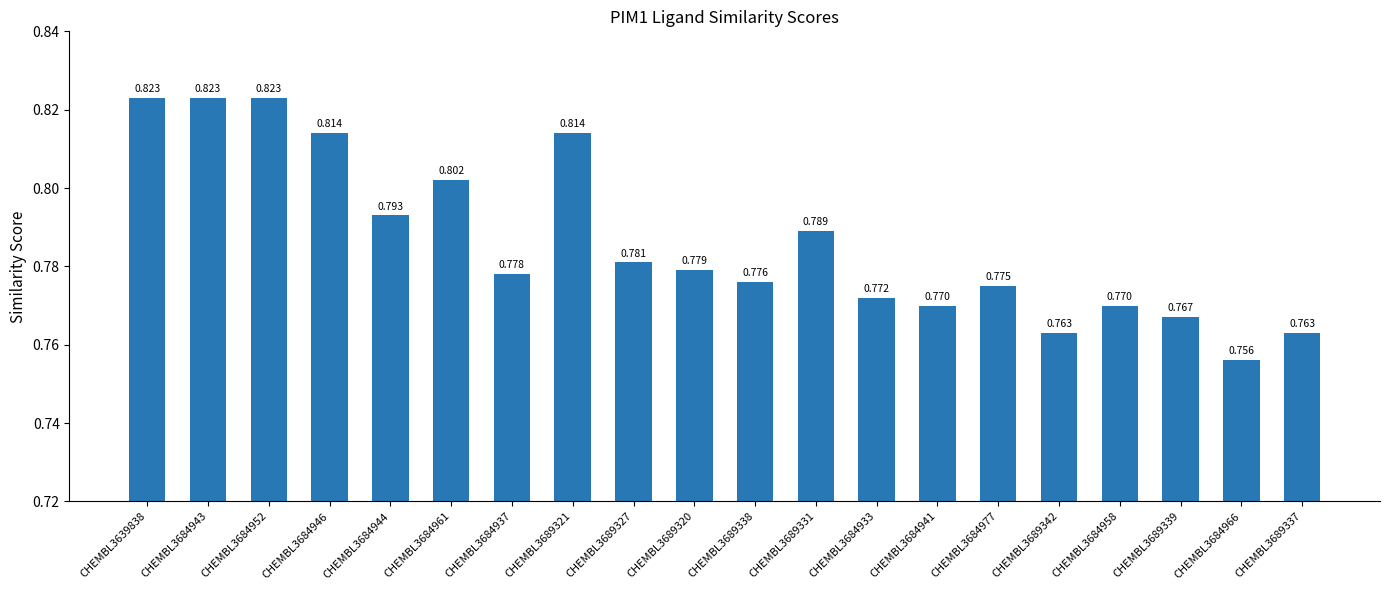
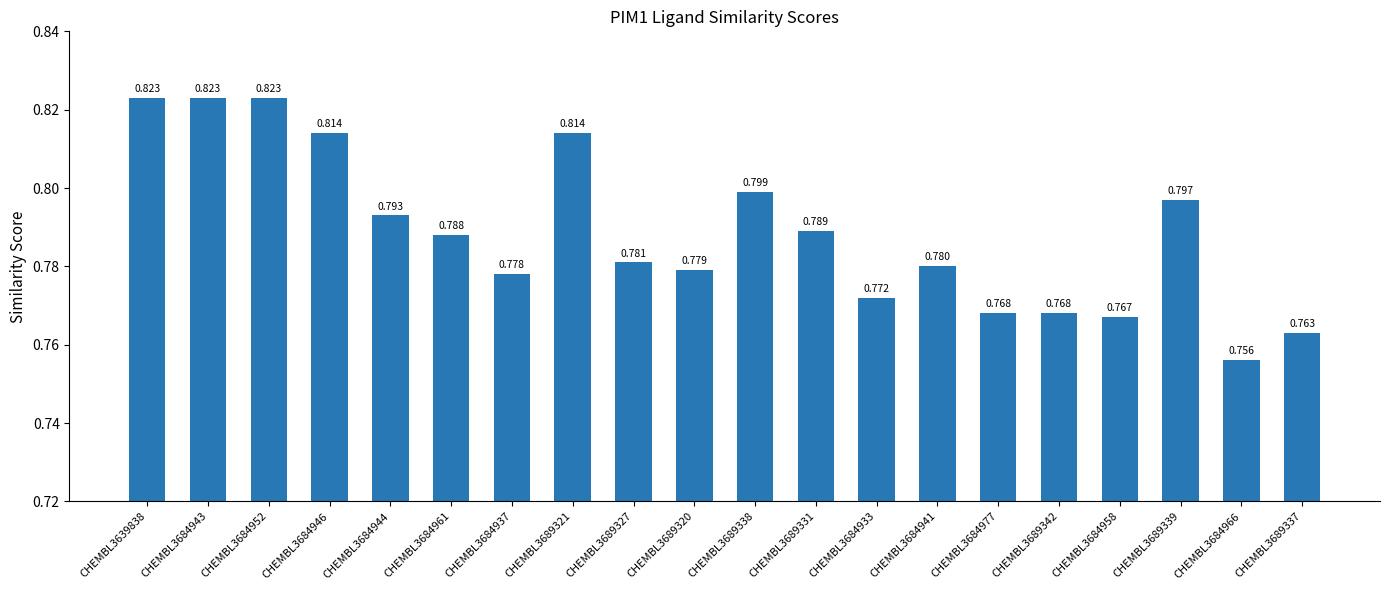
CHEMBL3684961: 0.802 -> 0.788
CHEMBL3689338: 0.776 -> 0.799
CHEMBL3684941: 0.770 -> 0.780
CHEMBL3684977: 0.775 -> 0.768
CHEMBL3689342: 0.763 -> 0.768
CHEMBL3684958: 0.770 -> 0.767
CHEMBL3689339: 0.767 -> 0.797
